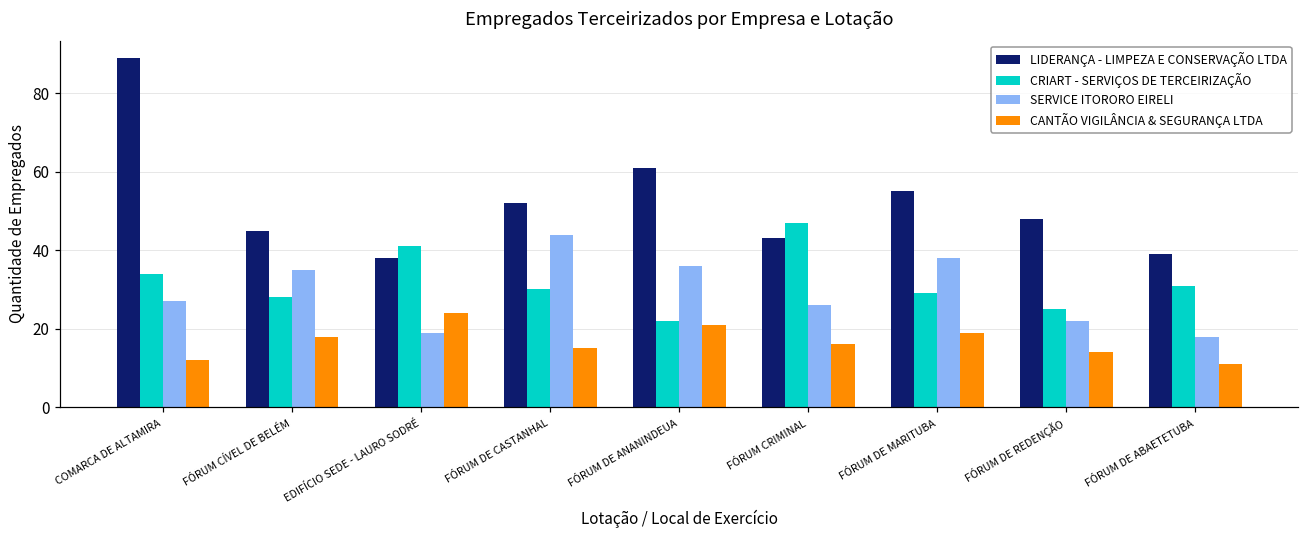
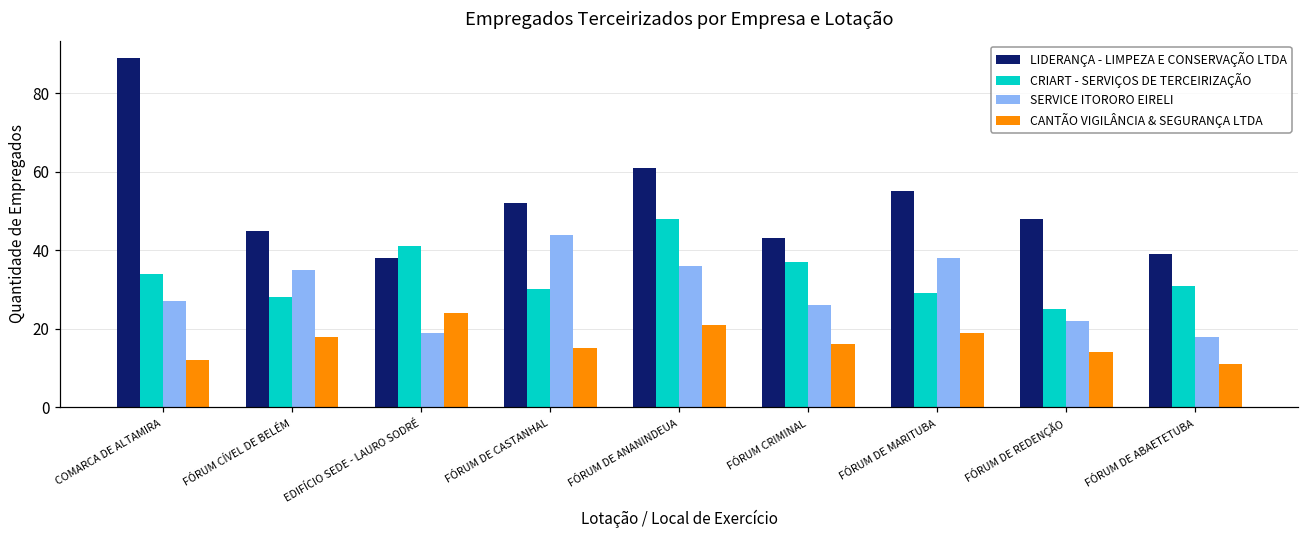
CRIART - SERVIÇOS DE TERCEIRIZAÇÃO, FÓRUM DE ANANINDEUA: 22 -> 48
CRIART - SERVIÇOS DE TERCEIRIZAÇÃO, FÓRUM CRIMINAL: 47 -> 37
